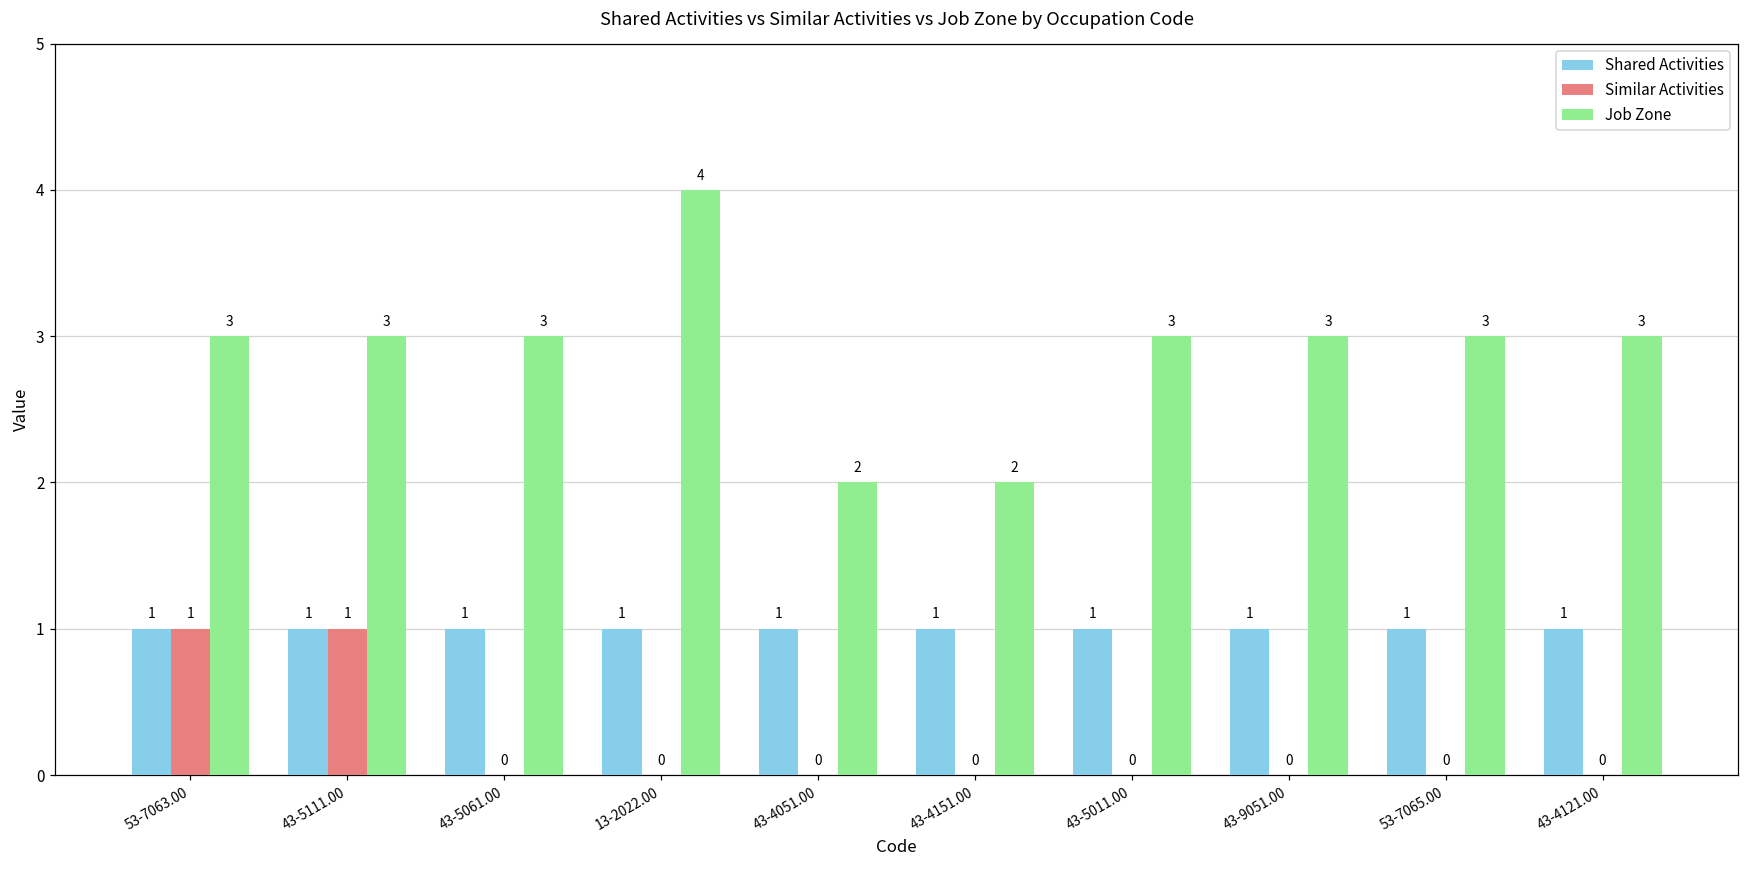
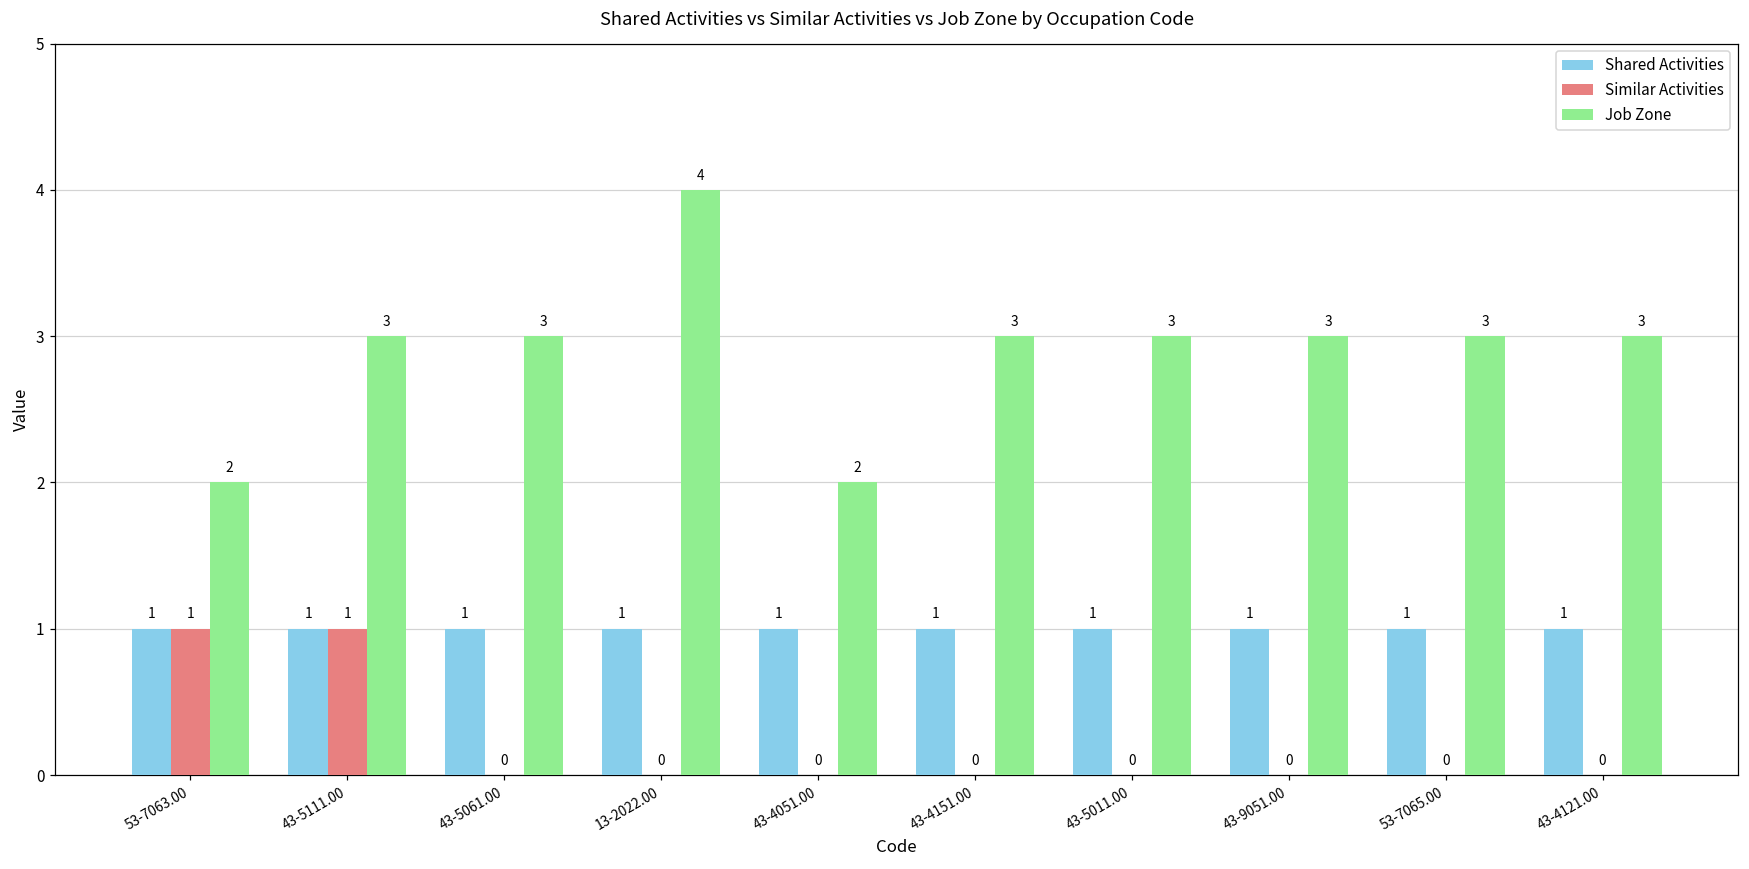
Job Zone, 53-7063.00: 3 -> 2
Job Zone, 43-4151.00: 2 -> 3
